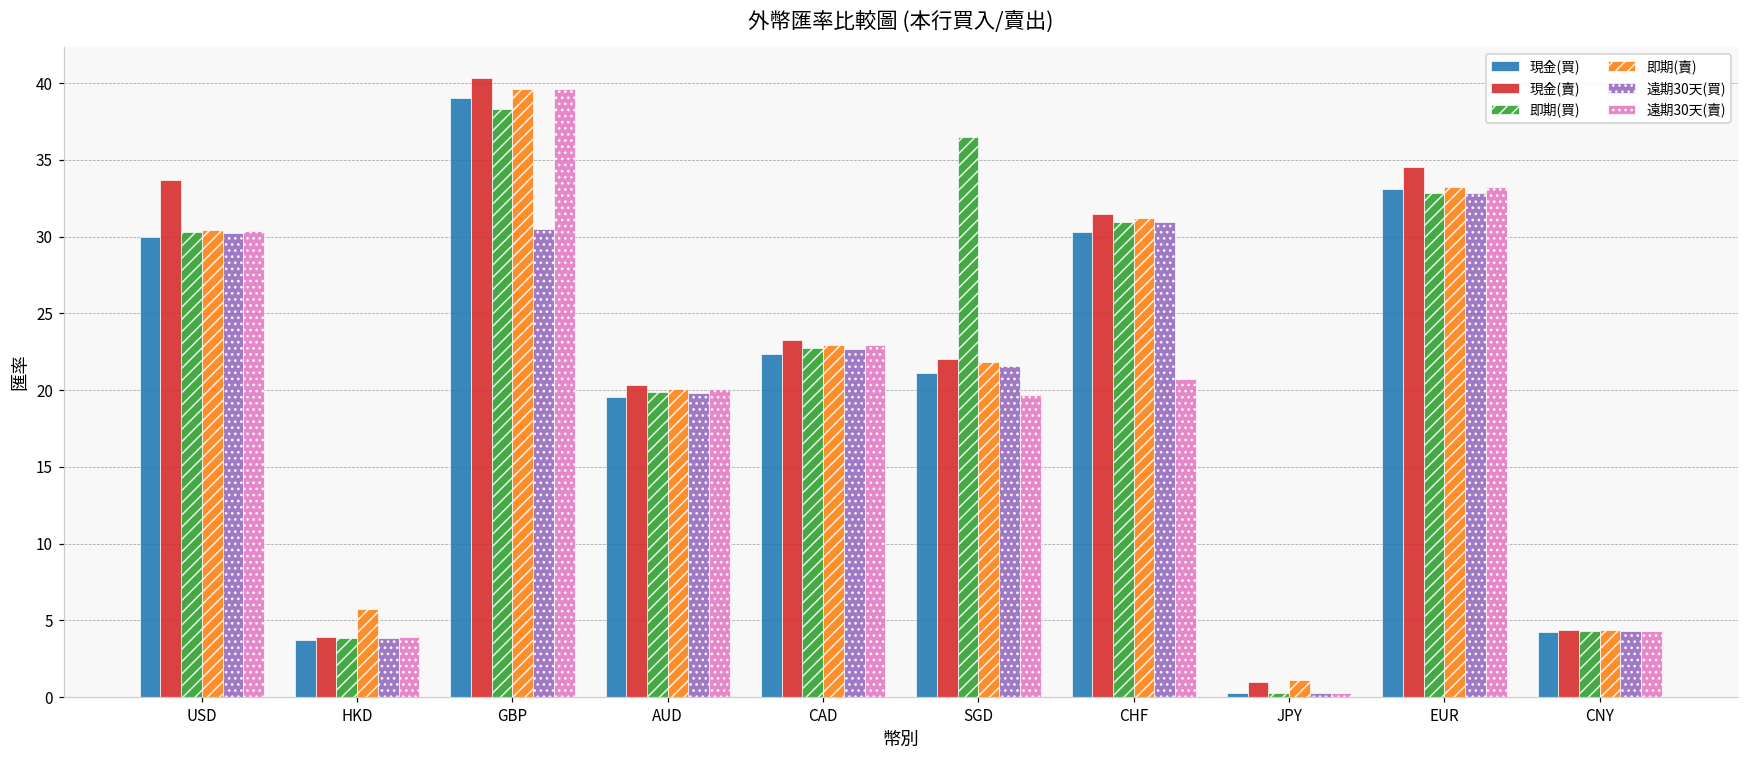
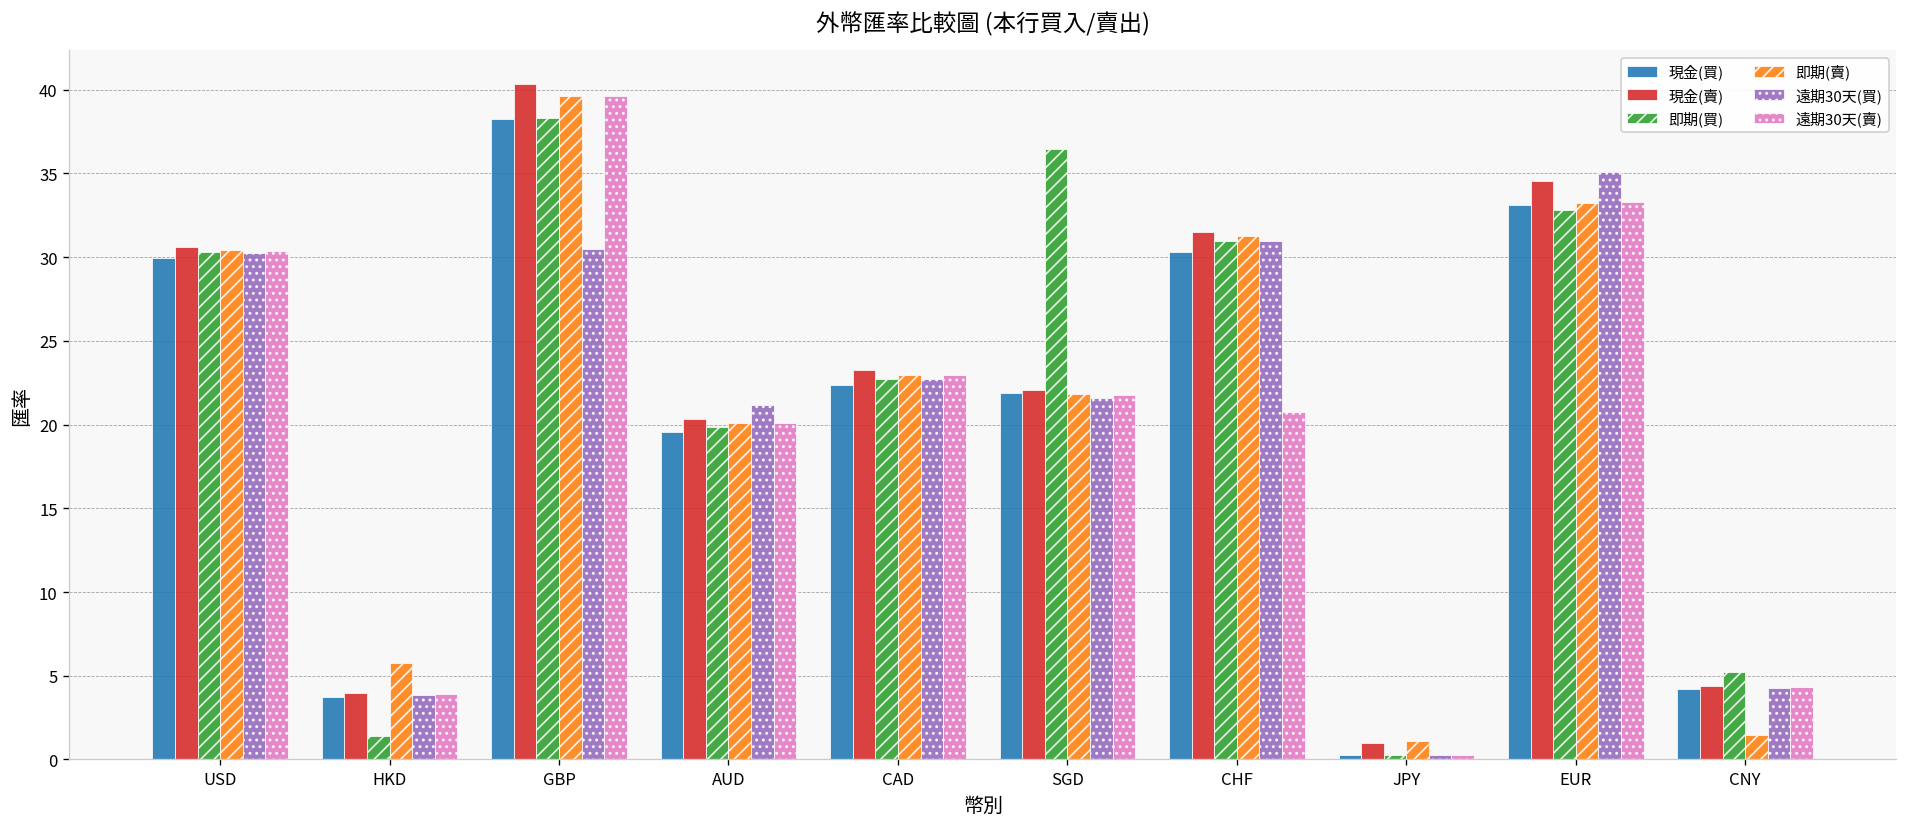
現金(賣), USD: 33.7 -> 30.6
即期(買), HKD: 3.9 -> 1.4
現金(買), GBP: 39.0 -> 38.2
遠期30天(買), AUD: 19.8 -> 21.2
現金(買), SGD: 21.1 -> 21.9
遠期30天(賣), SGD: 19.7 -> 21.8
遠期30天(買), EUR: 32.8 -> 35.1
即期(買), CNY: 4.3 -> 5.2
即期(賣), CNY: 4.3 -> 1.4
